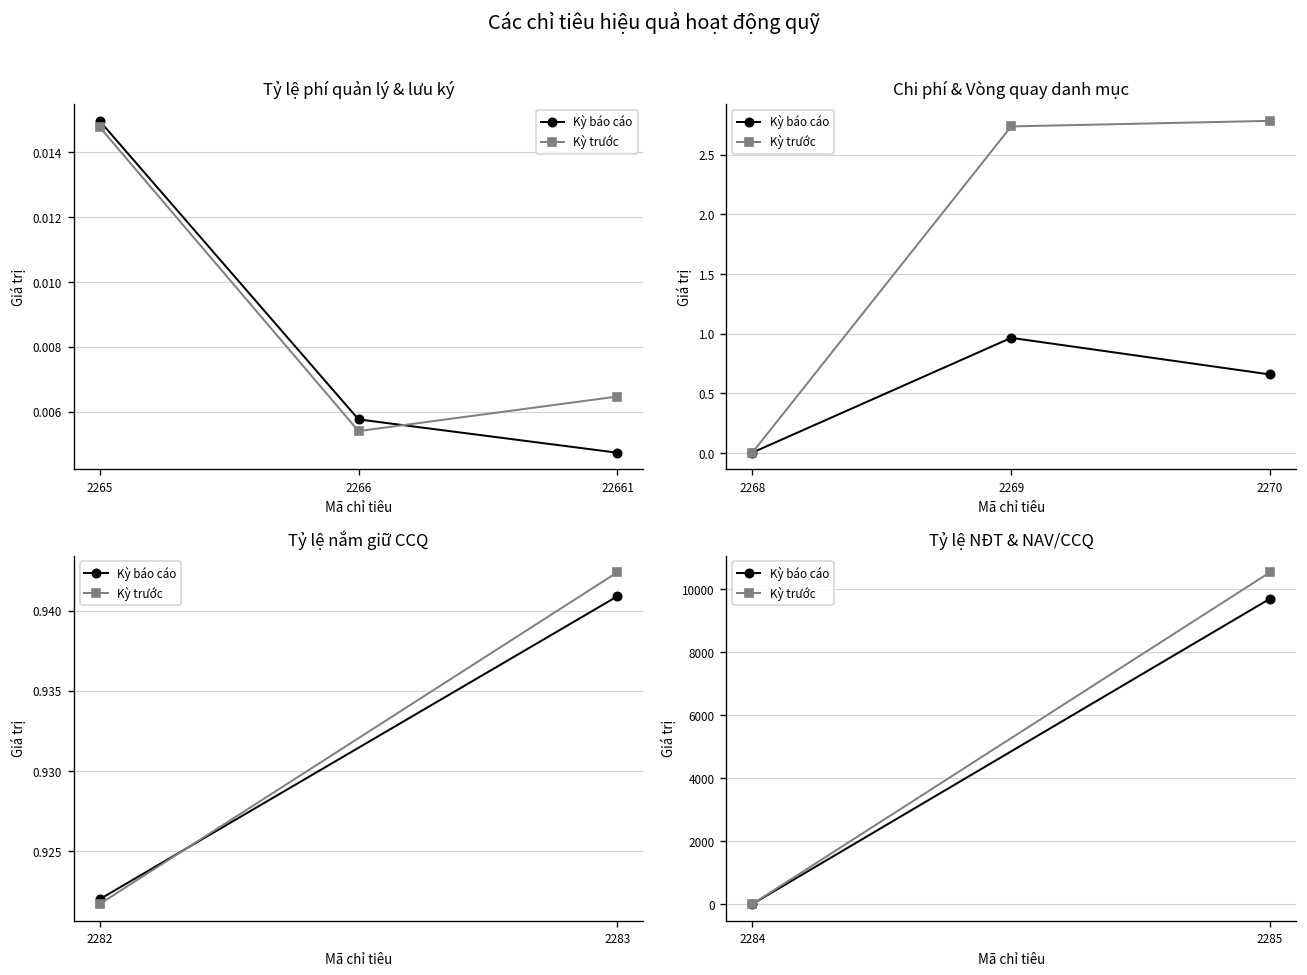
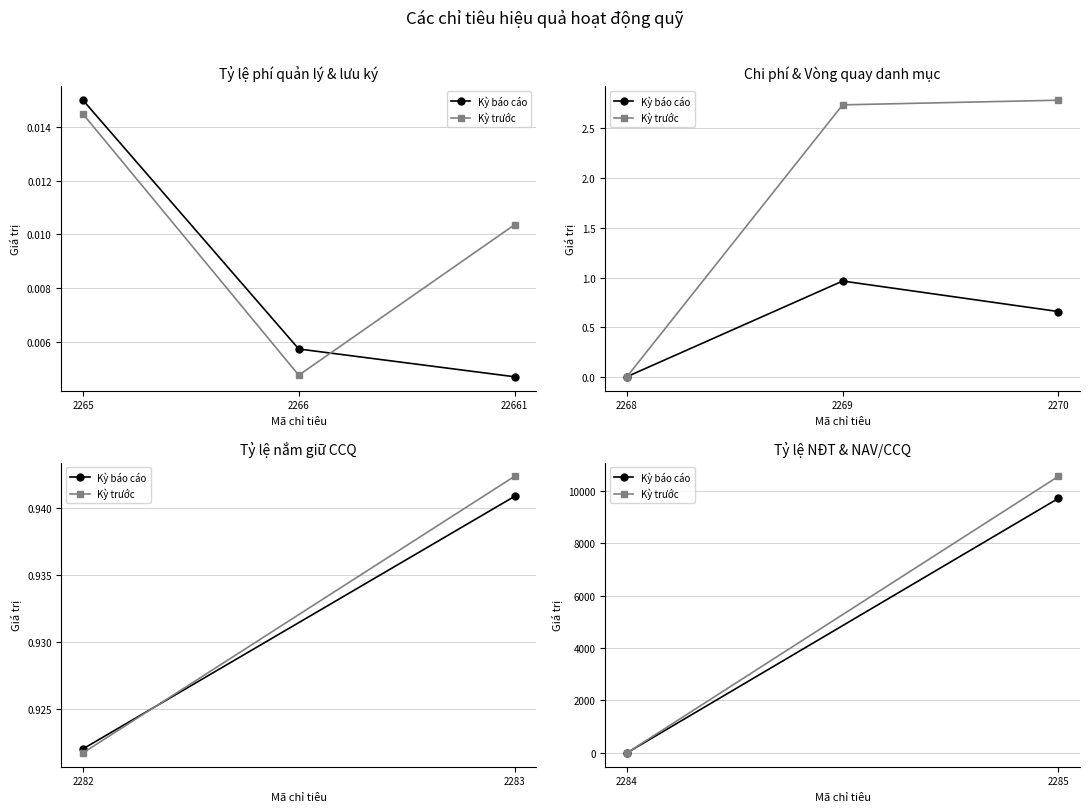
Tỷ lệ phí quản lý & lưu ký, Kỳ trước, 2265: 0.0148 -> 0.0145
Tỷ lệ phí quản lý & lưu ký, Kỳ trước, 2266: 0.0054 -> 0.0048
Tỷ lệ phí quản lý & lưu ký, Kỳ trước, 22661: 0.0065 -> 0.0104
